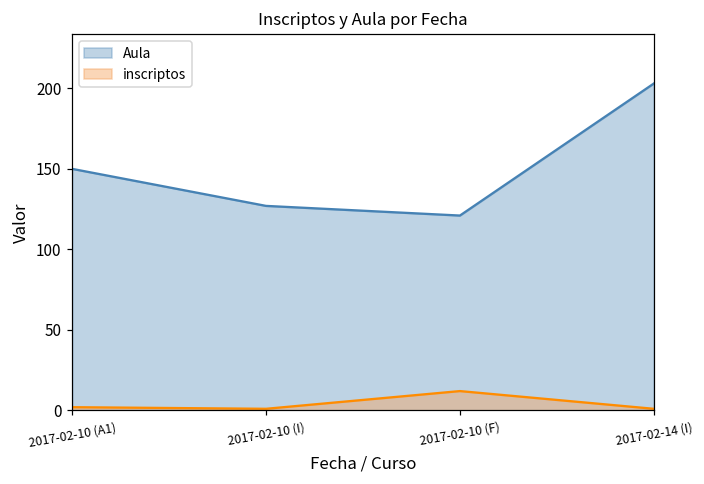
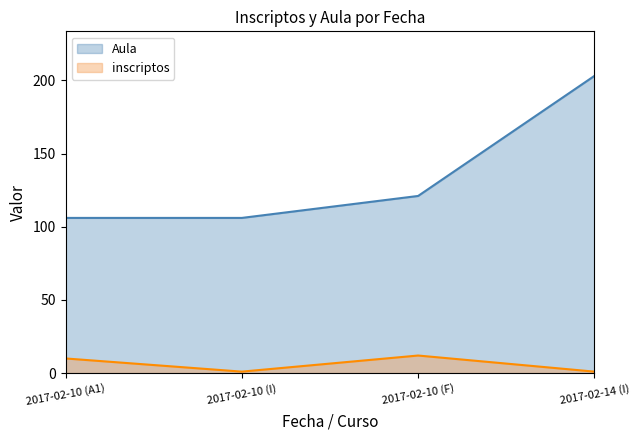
Aula, 2017-02-10 (A1): 150 -> 106
inscriptos, 2017-02-10 (A1): 2 -> 10
Aula, 2017-02-10 (I): 127 -> 106
